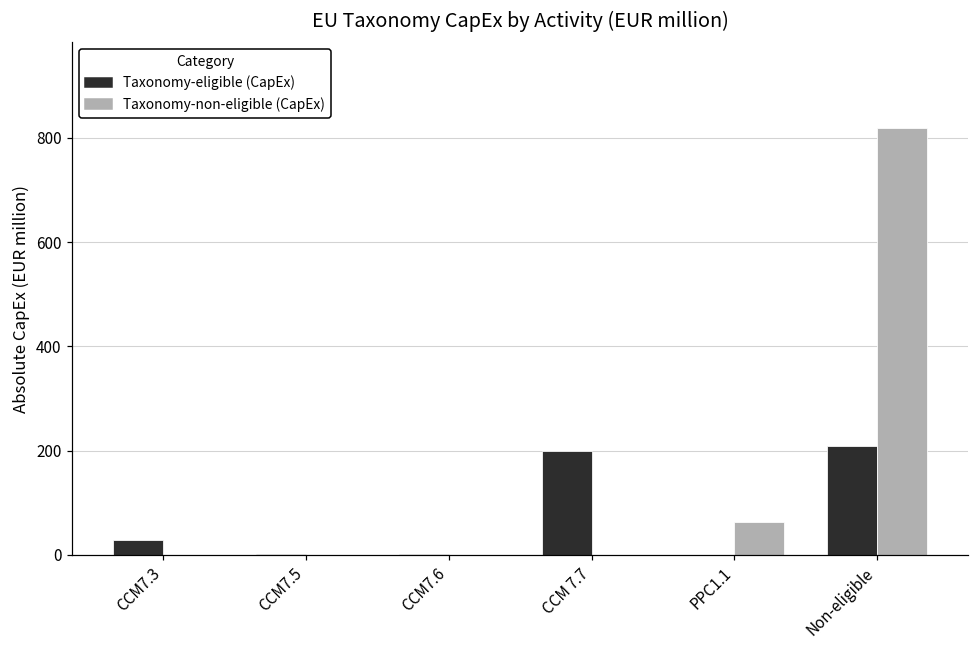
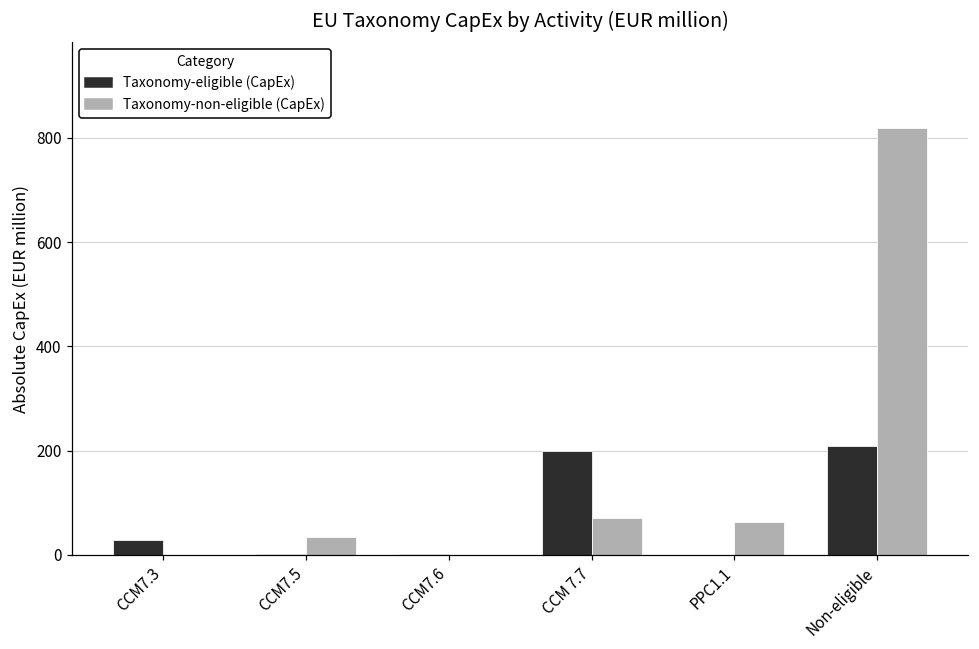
Taxonomy-non-eligible (CapEx), CCM7.5: 0 -> 40
Taxonomy-non-eligible (CapEx), CCM 7.7: 0 -> 70
